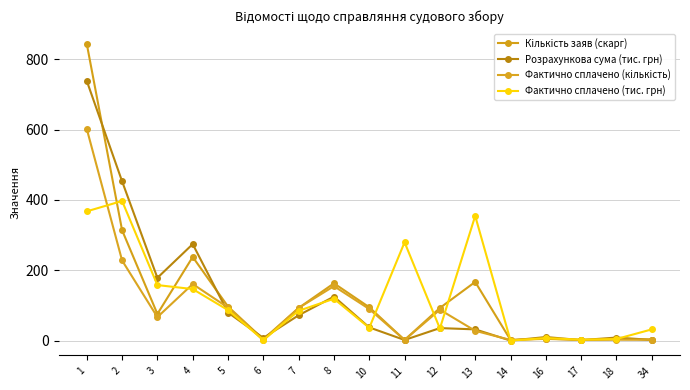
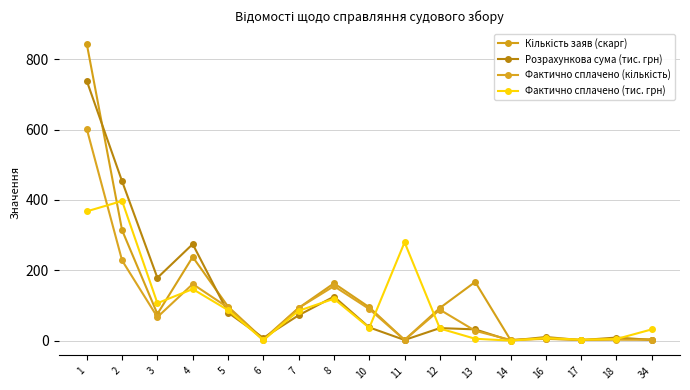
Фактично сплачено (тис. грн), 3: 160 -> 110
Фактично сплачено (тис. грн), 13: 350 -> 10
